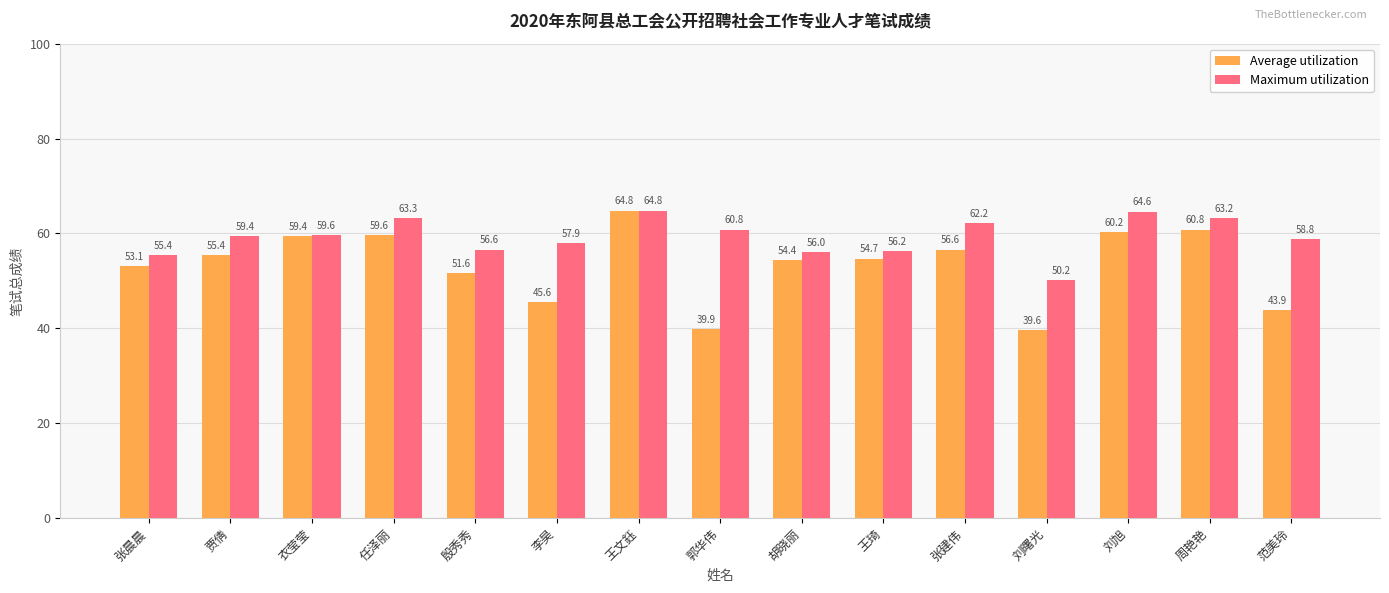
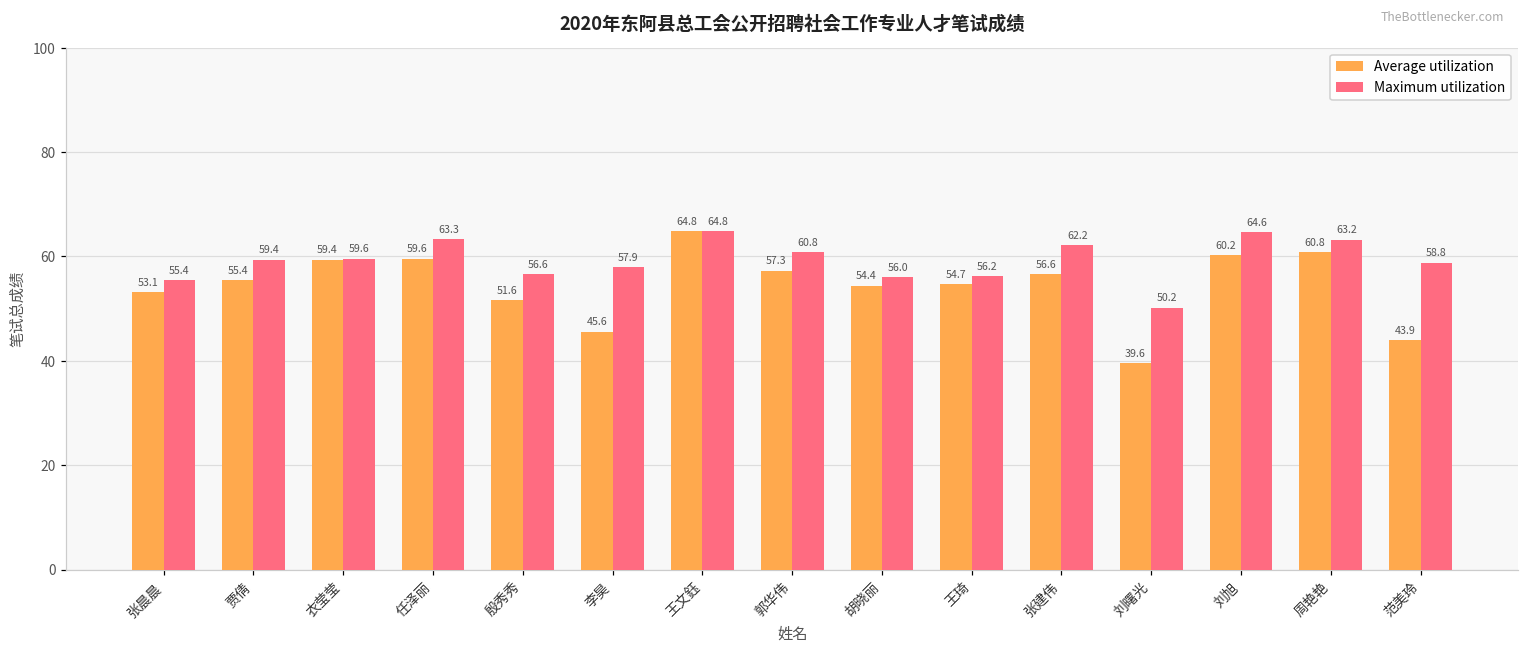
Average utilization, 郭华伟: 39.9 -> 57.3
